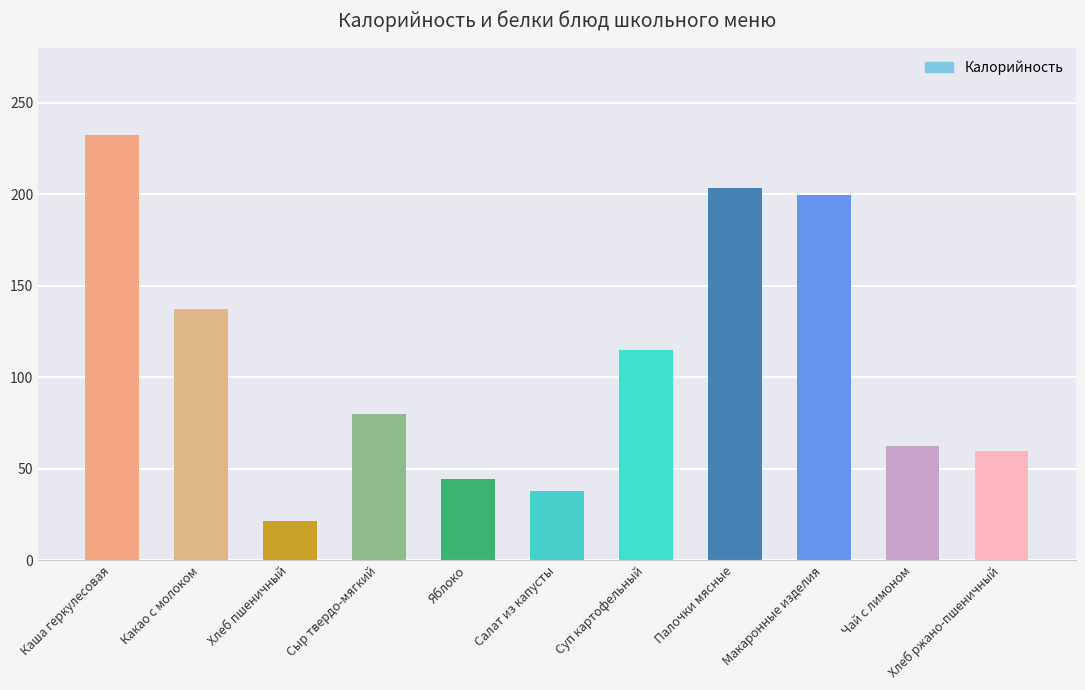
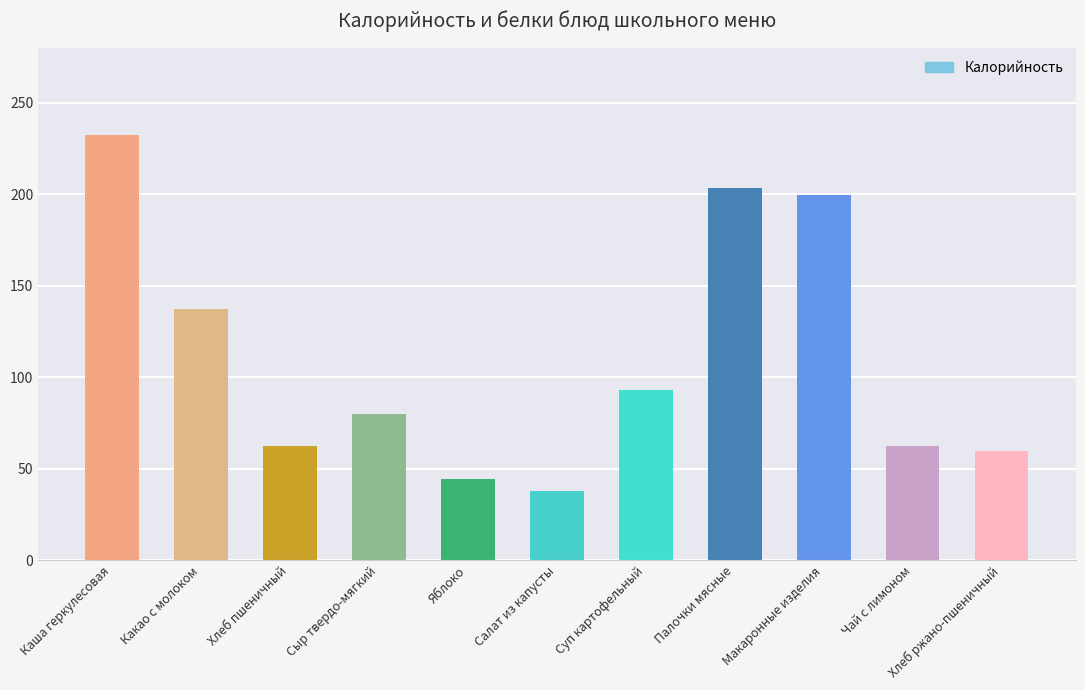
Хлеб пшеничный: 21 -> 63
Суп картофельный: 115 -> 93
